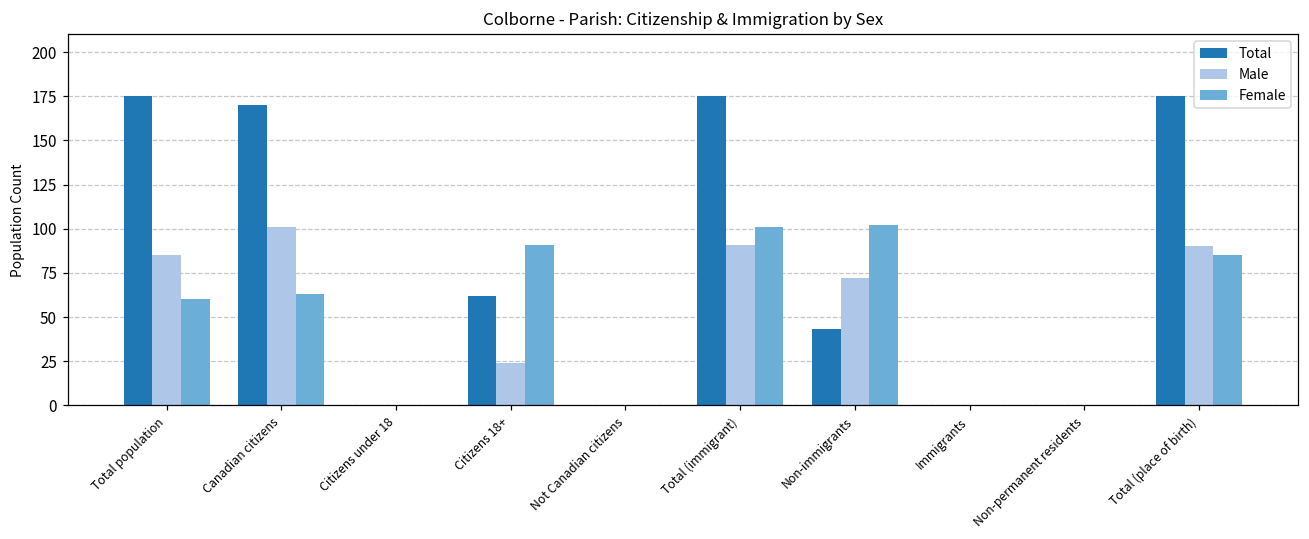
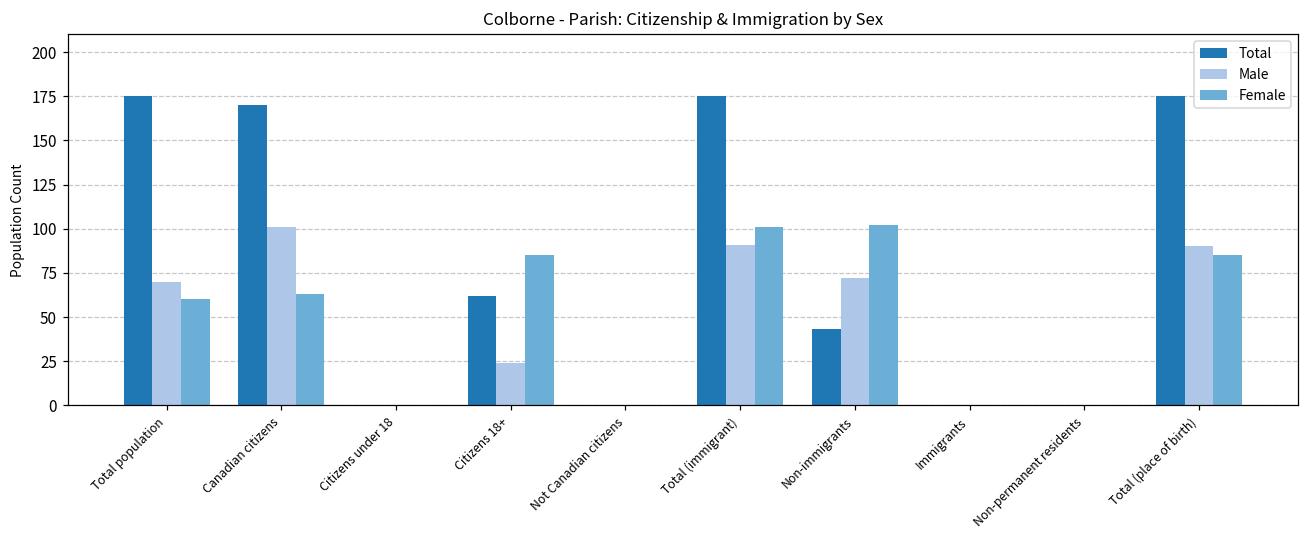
Male, Total population: 85 -> 70
Female, Citizens 18+: 91 -> 85
